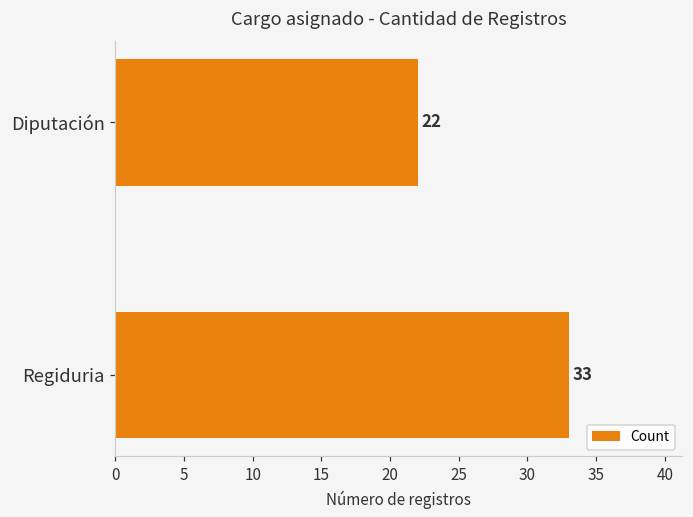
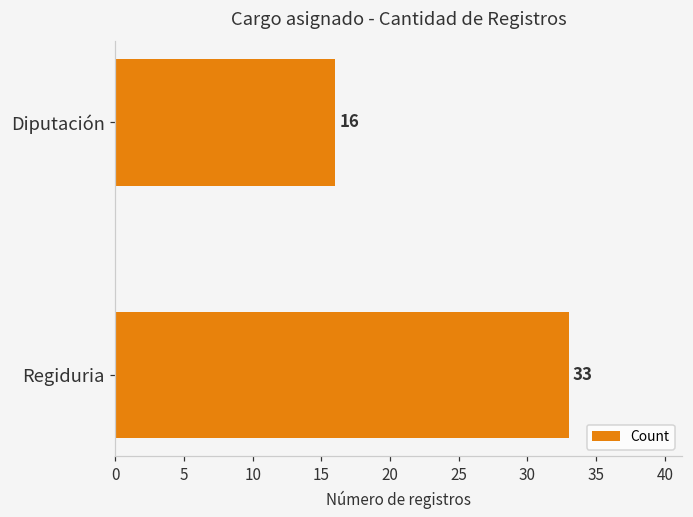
Diputación: 22 -> 16
